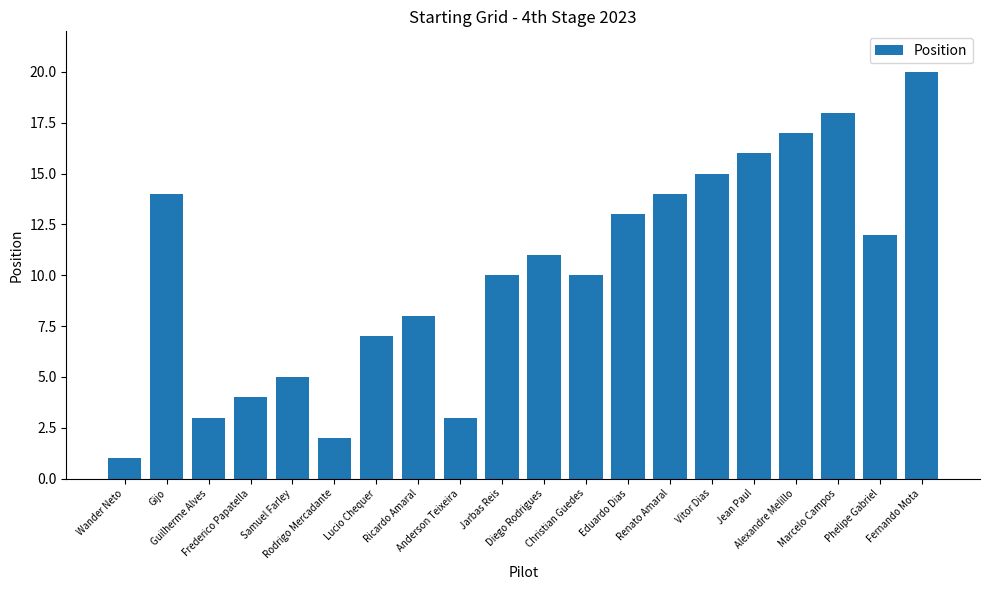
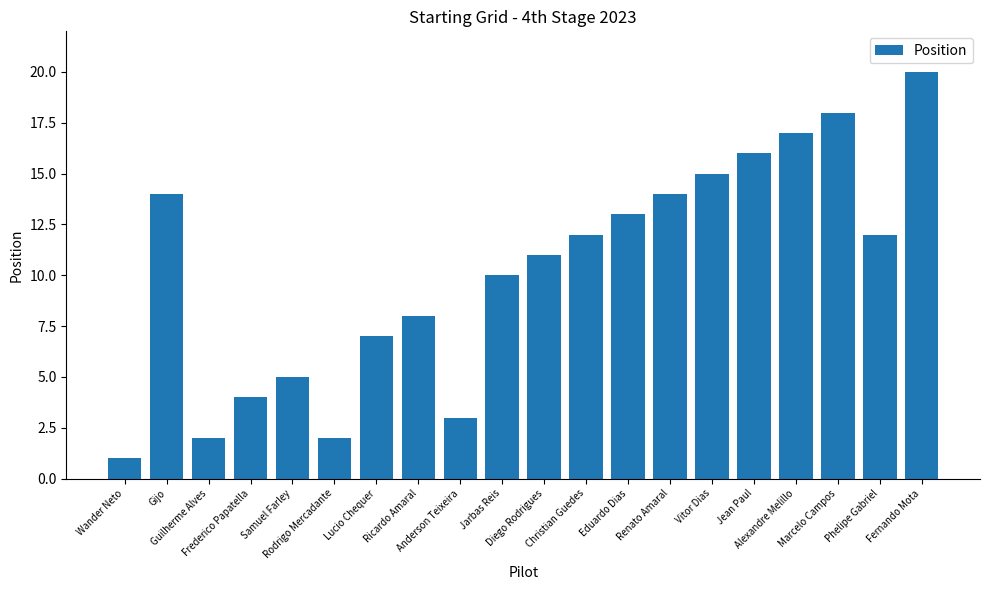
Guilherme Alves: 3 -> 2
Christian Guedes: 10 -> 12
